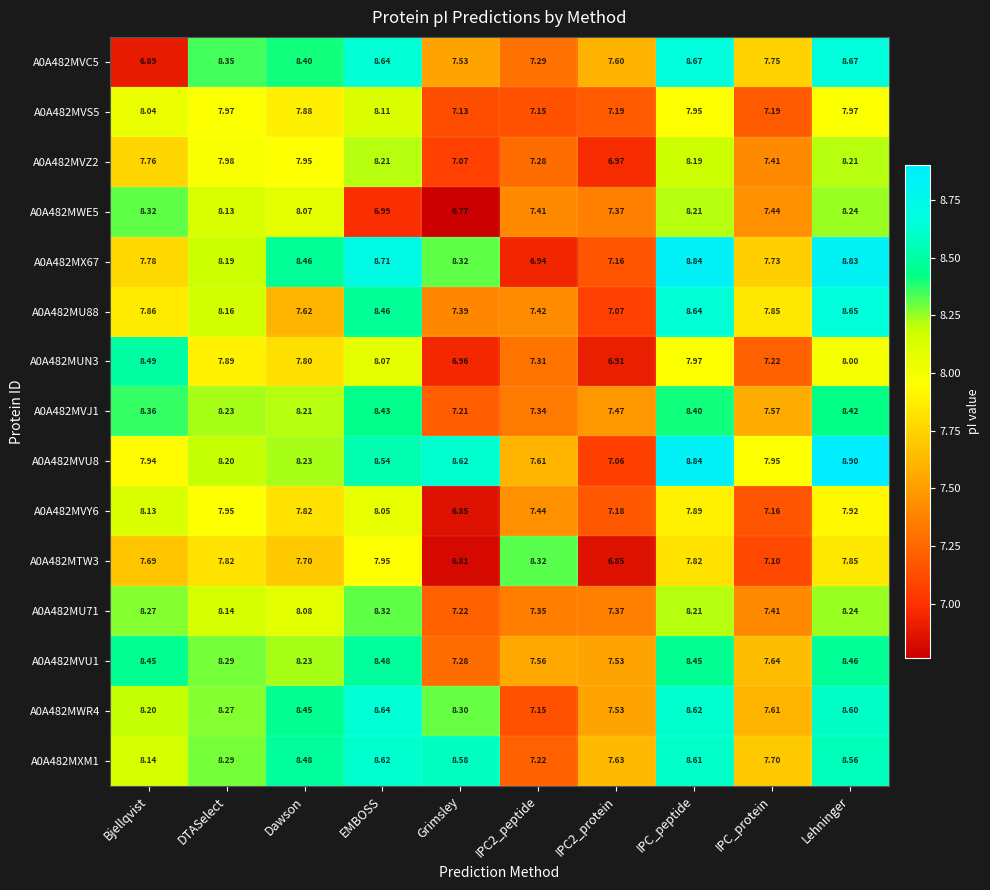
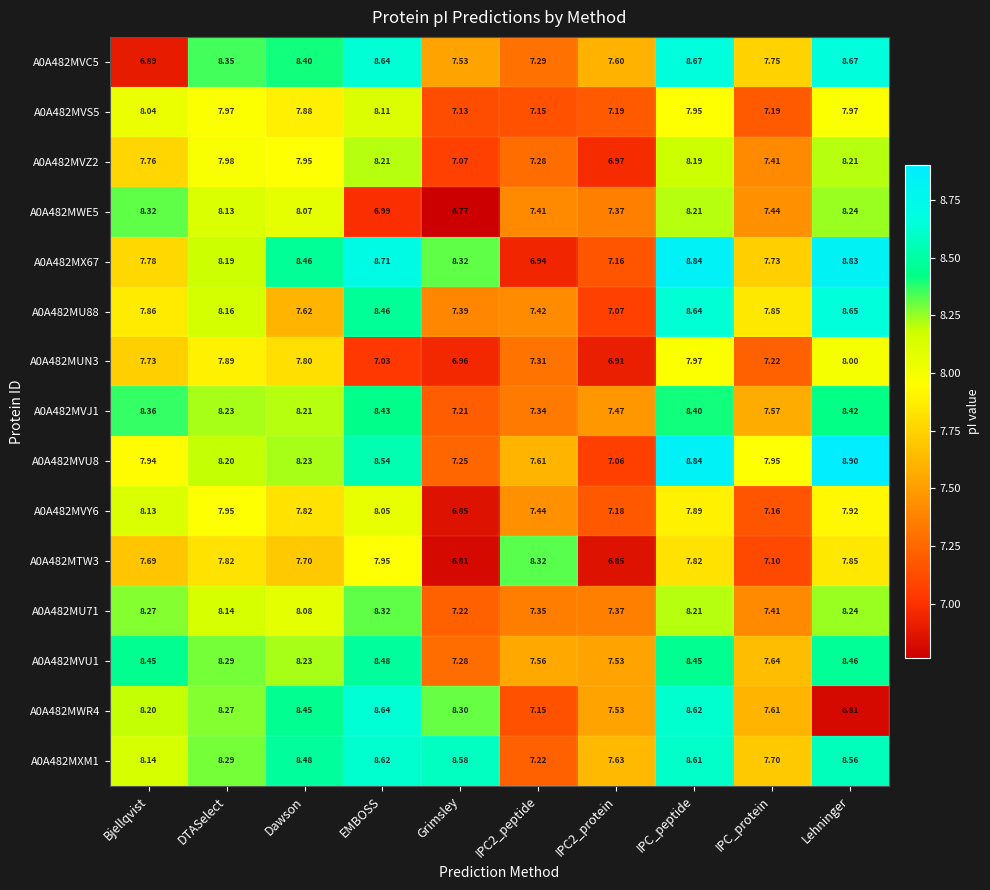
A0A482MUN3, Bjellqvist: 8.49 -> 7.73
A0A482MUN3, EMBOSS: 8.07 -> 7.03
A0A482MVU8, Grimsley: 8.62 -> 7.25
A0A482MWR4, Lehninger: 8.60 -> 6.81
